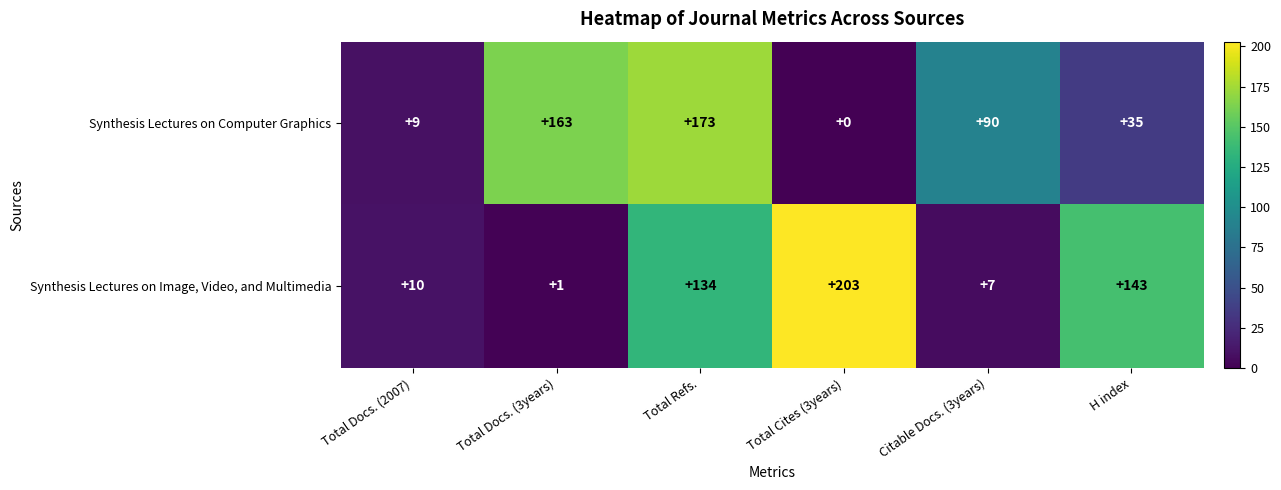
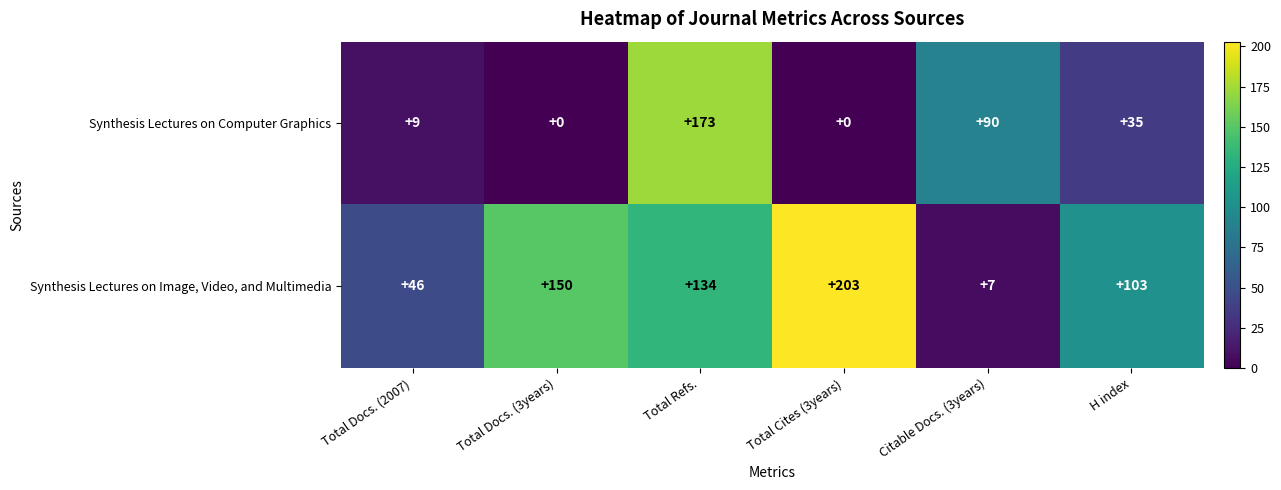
Synthesis Lectures on Computer Graphics, Total Docs. (3years): +163 -> +0
Synthesis Lectures on Image, Video, and Multimedia, Total Docs. (2007): +10 -> +46
Synthesis Lectures on Image, Video, and Multimedia, Total Docs. (3years): +1 -> +150
Synthesis Lectures on Image, Video, and Multimedia, H index: +143 -> +103
